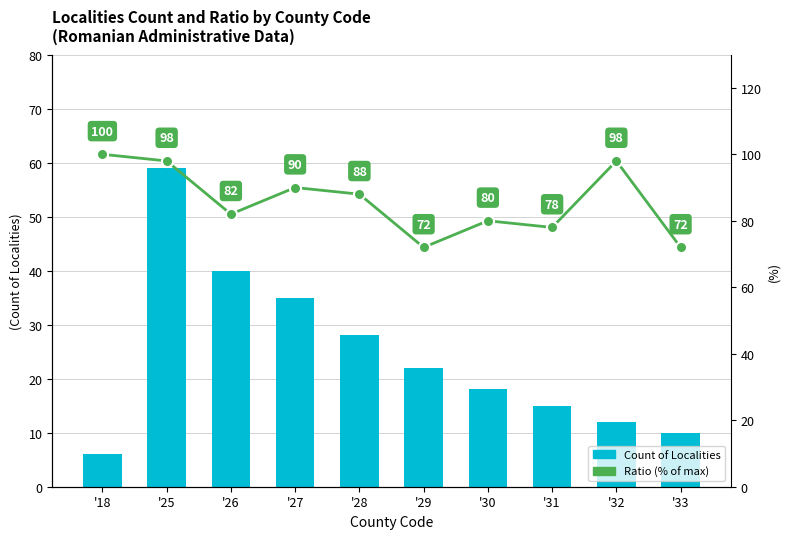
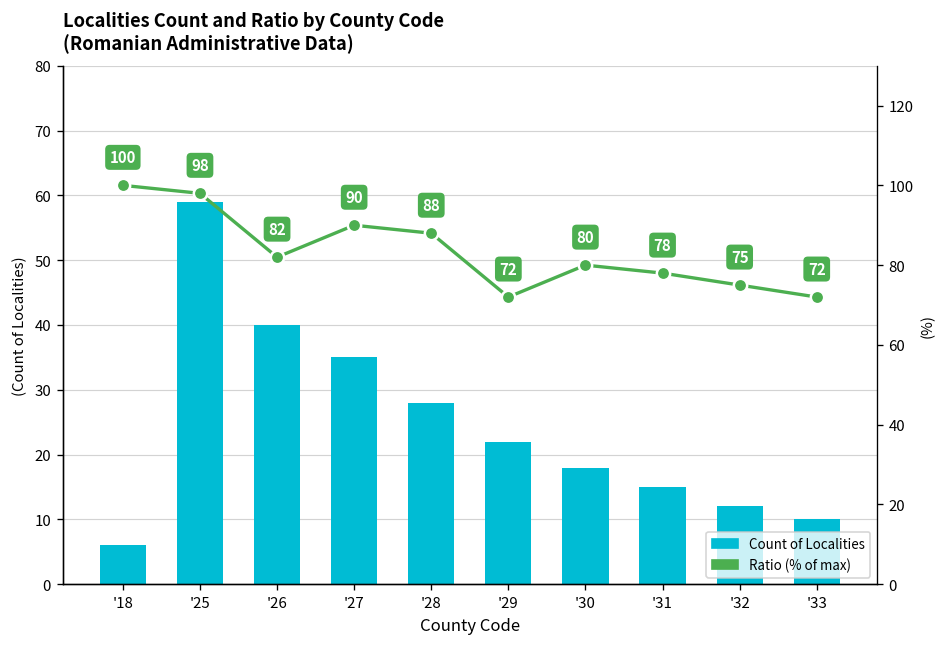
Ratio (% of max), '32: 98 -> 75
